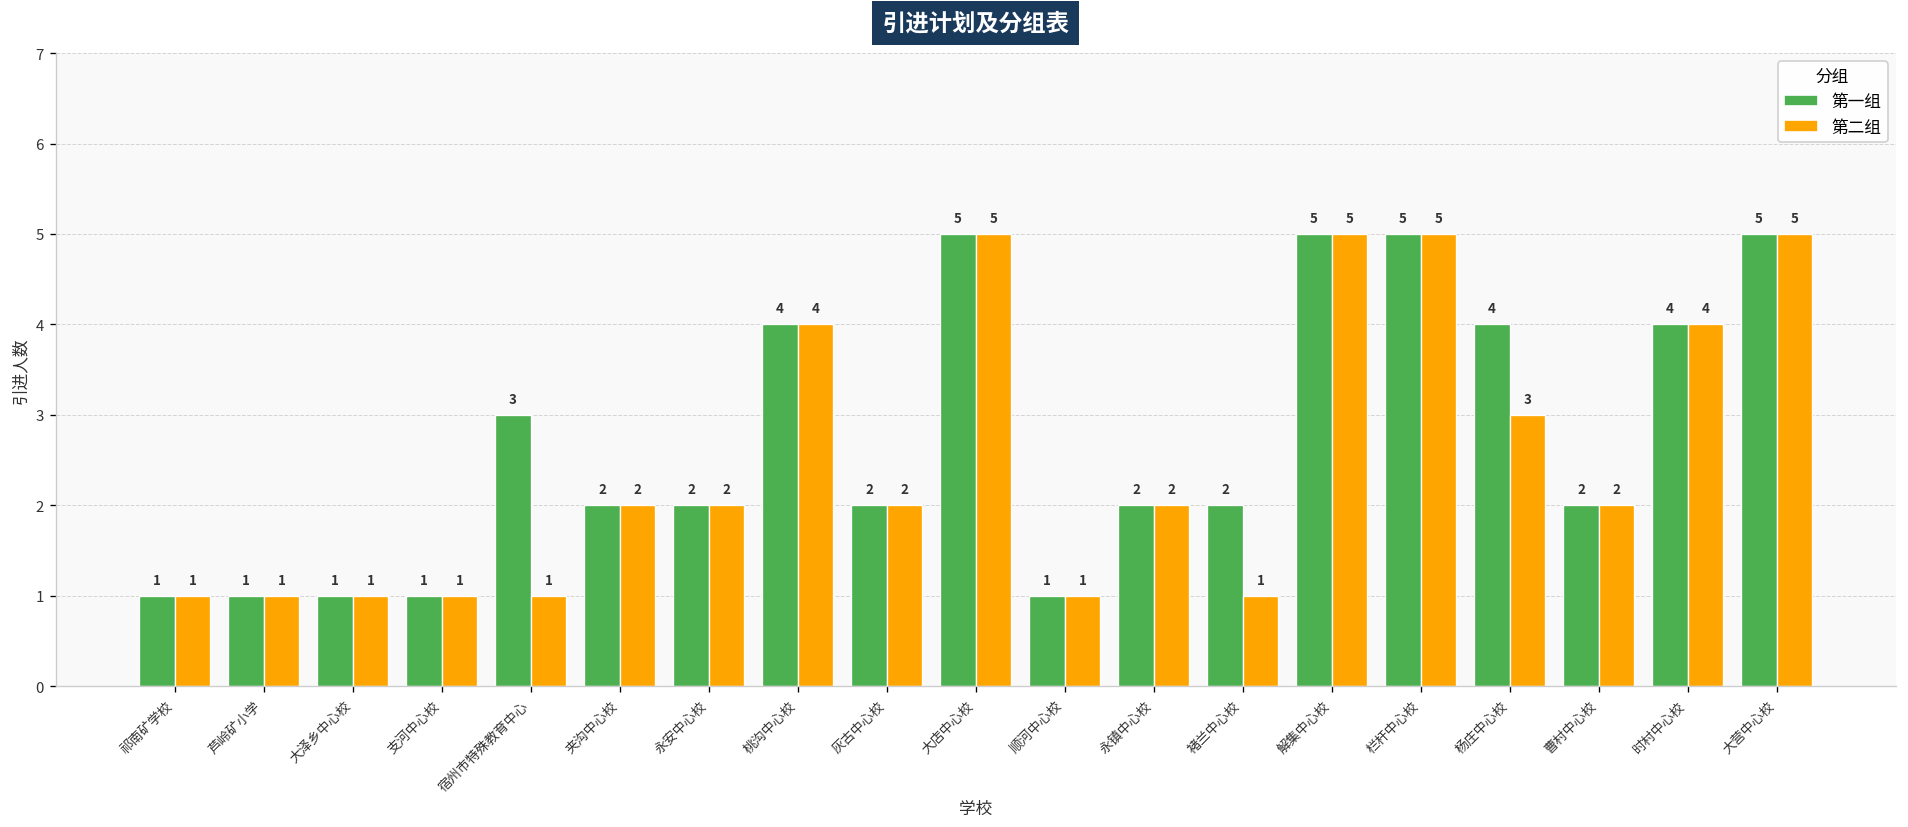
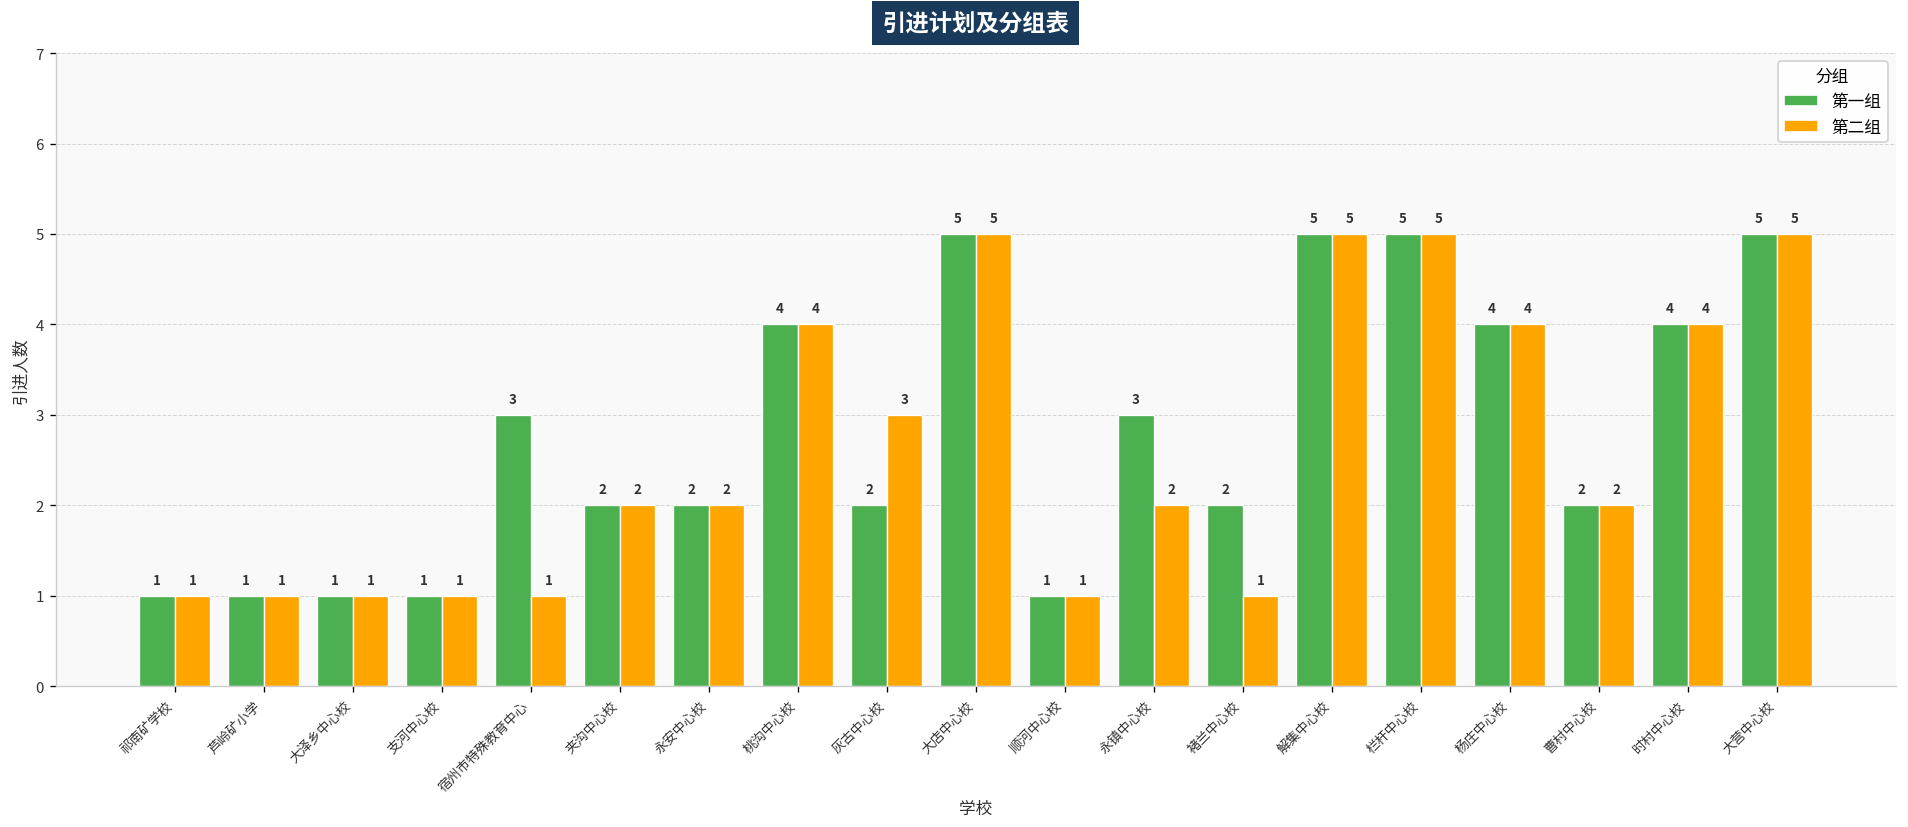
第二组, 灰古中心校: 2 -> 3
第一组, 永镇中心校: 2 -> 3
第二组, 杨庄中心校: 3 -> 4
